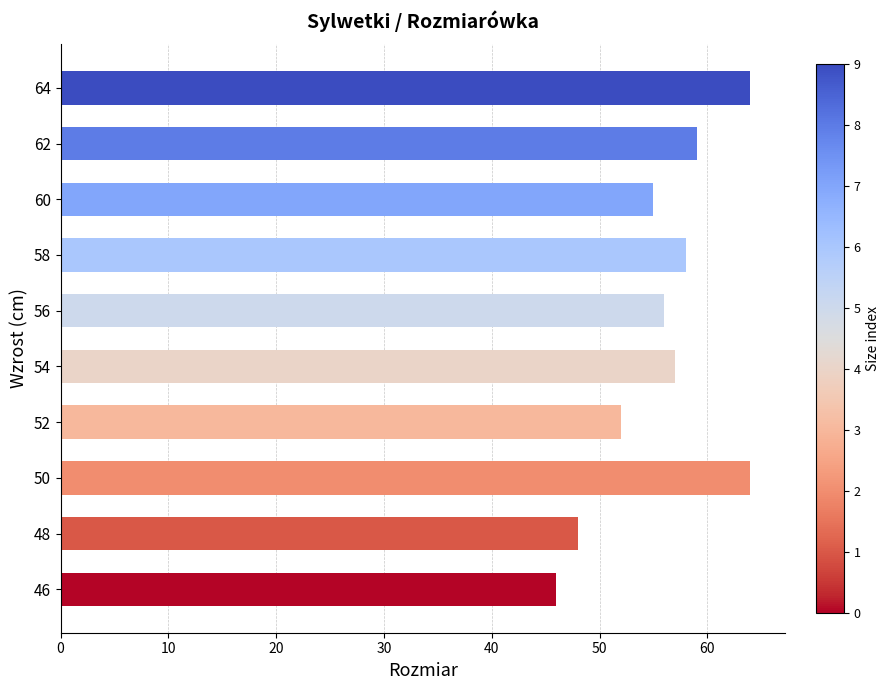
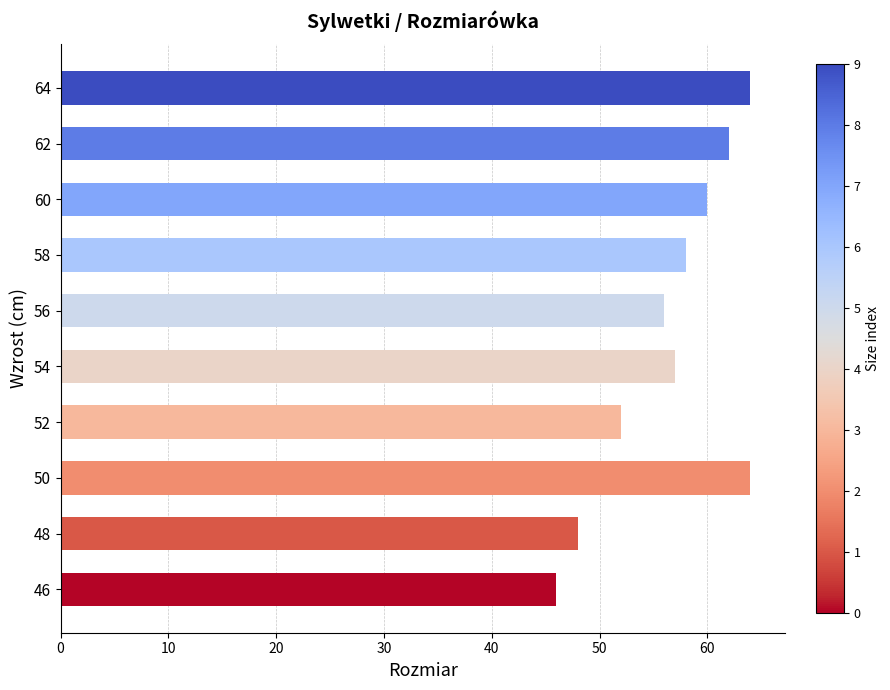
62: 59 -> 62
60: 55 -> 60
